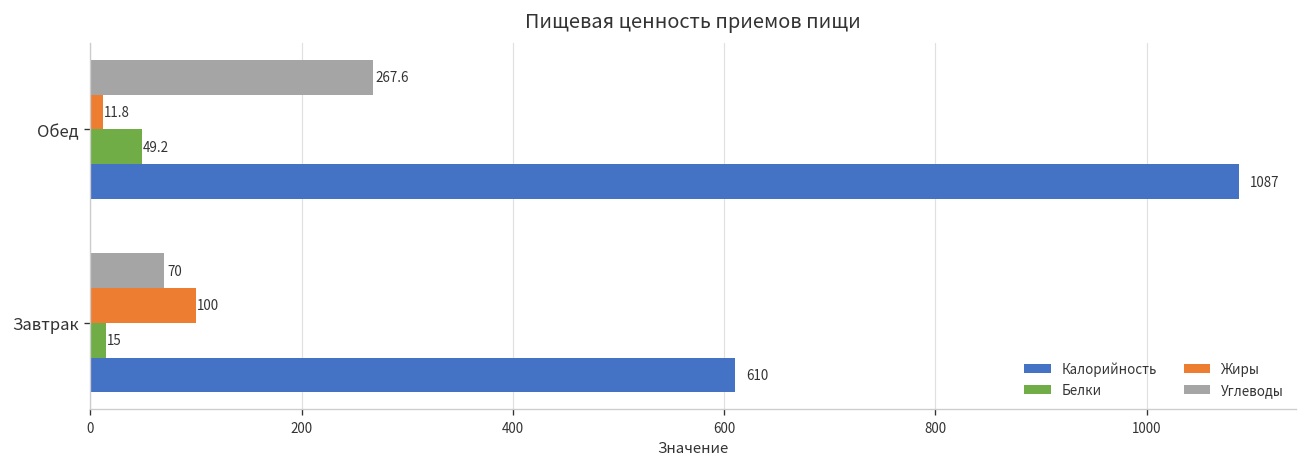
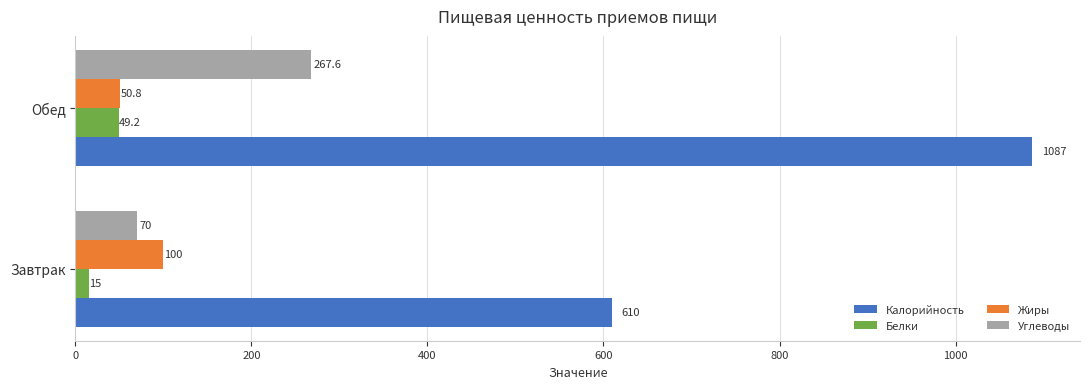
Жиры, Обед: 11.8 -> 50.8
